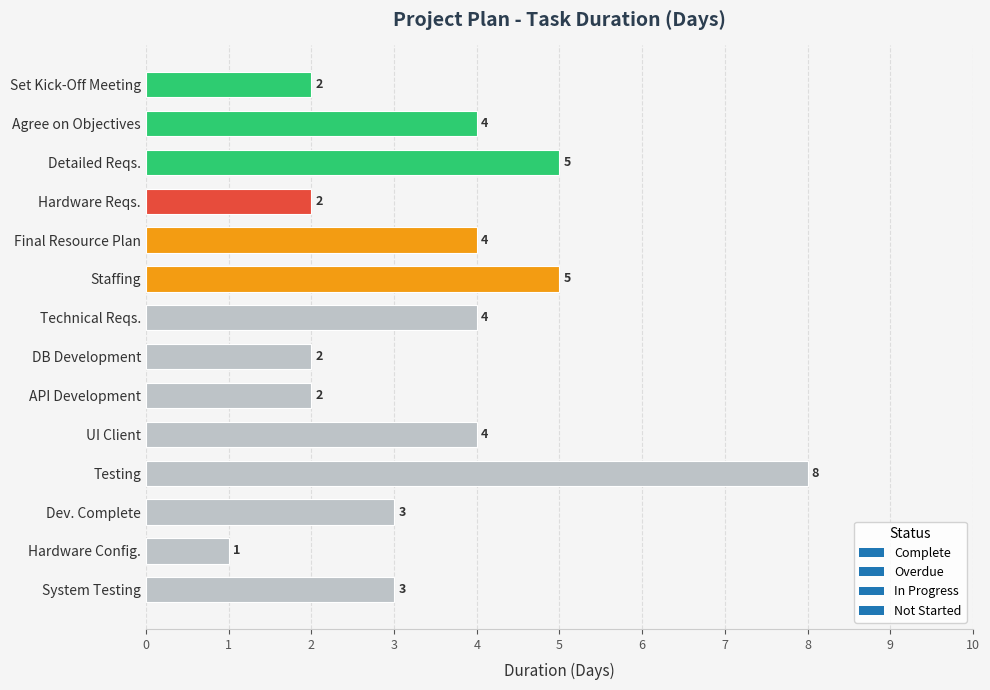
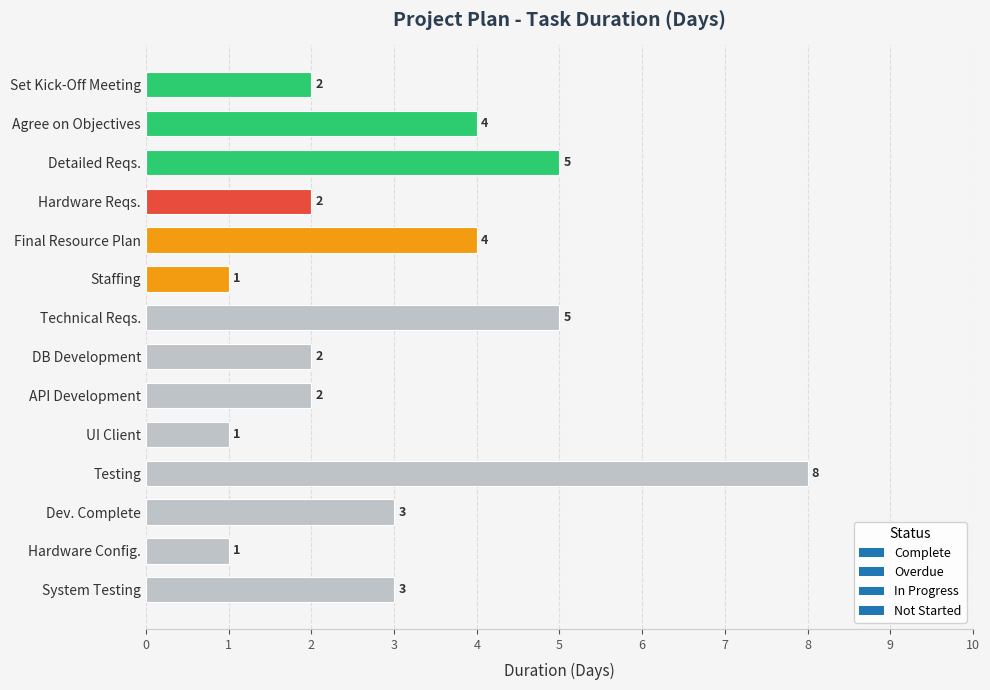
Staffing: 5 -> 1
Technical Reqs.: 4 -> 5
UI Client: 4 -> 1
